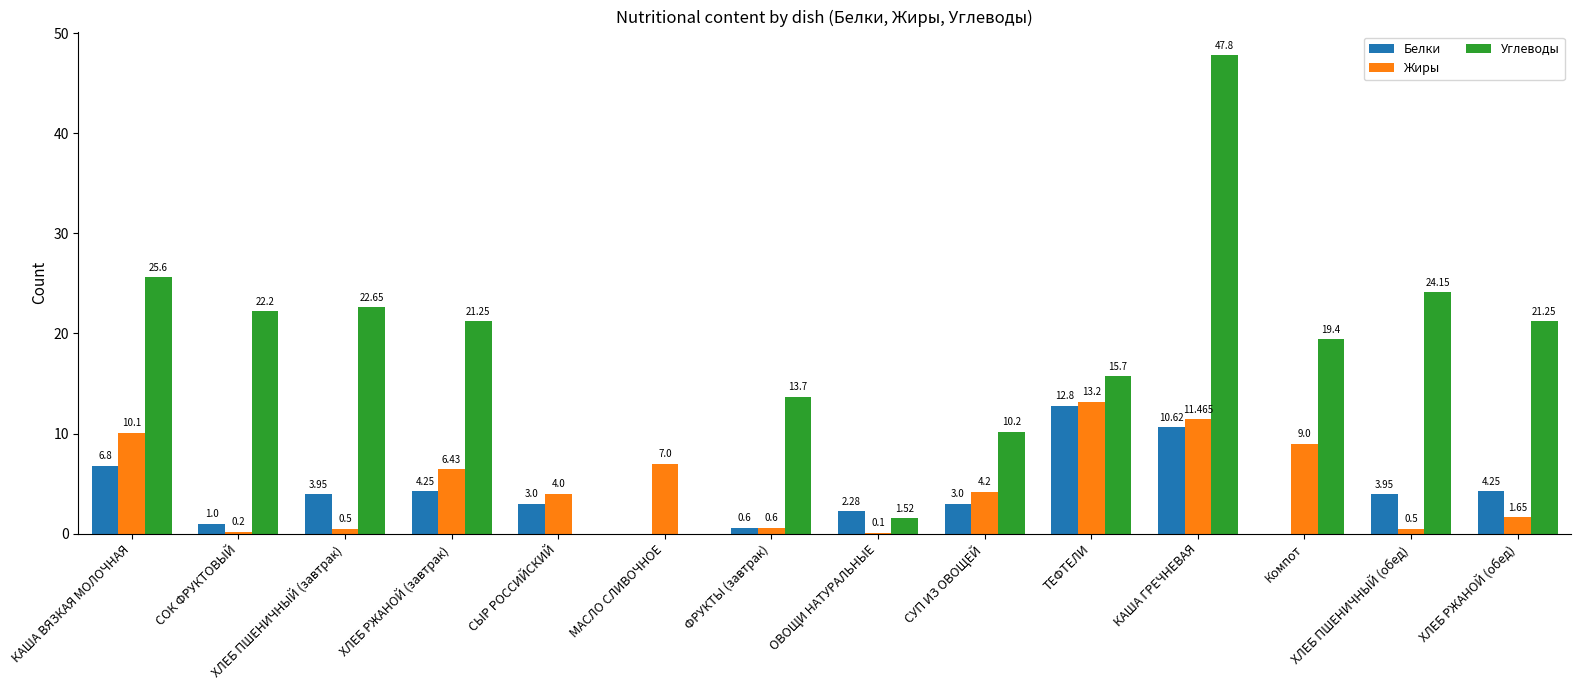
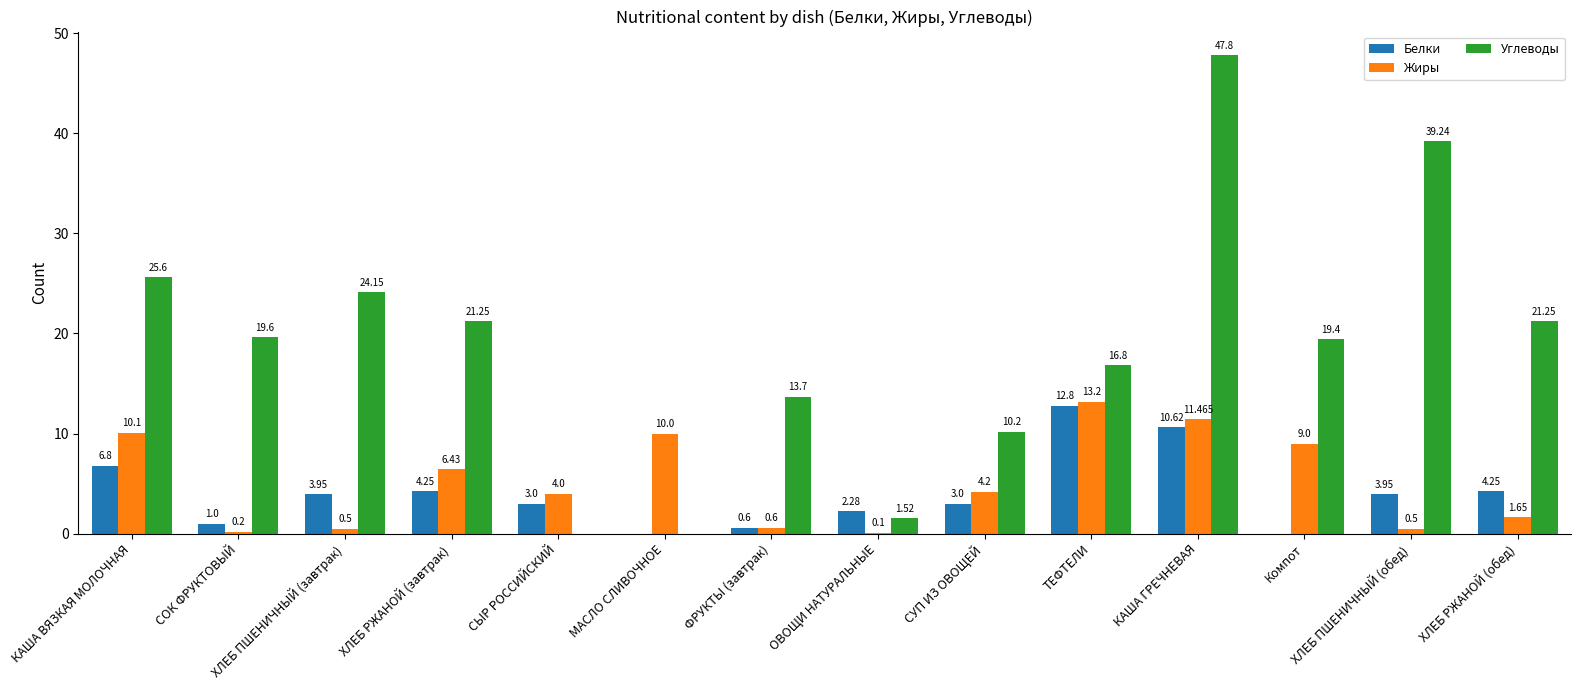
Углеводы, СОК ФРУКТОВЫЙ: 22.2 -> 19.6
Углеводы, ХЛЕБ ПШЕНИЧНЫЙ (завтрак): 22.65 -> 24.15
Жиры, МАСЛО СЛИВОЧНОЕ: 7.0 -> 10.0
Углеводы, ТЕФТЕЛИ: 15.7 -> 16.8
Углеводы, ХЛЕБ ПШЕНИЧНЫЙ (обед): 24.15 -> 39.24
